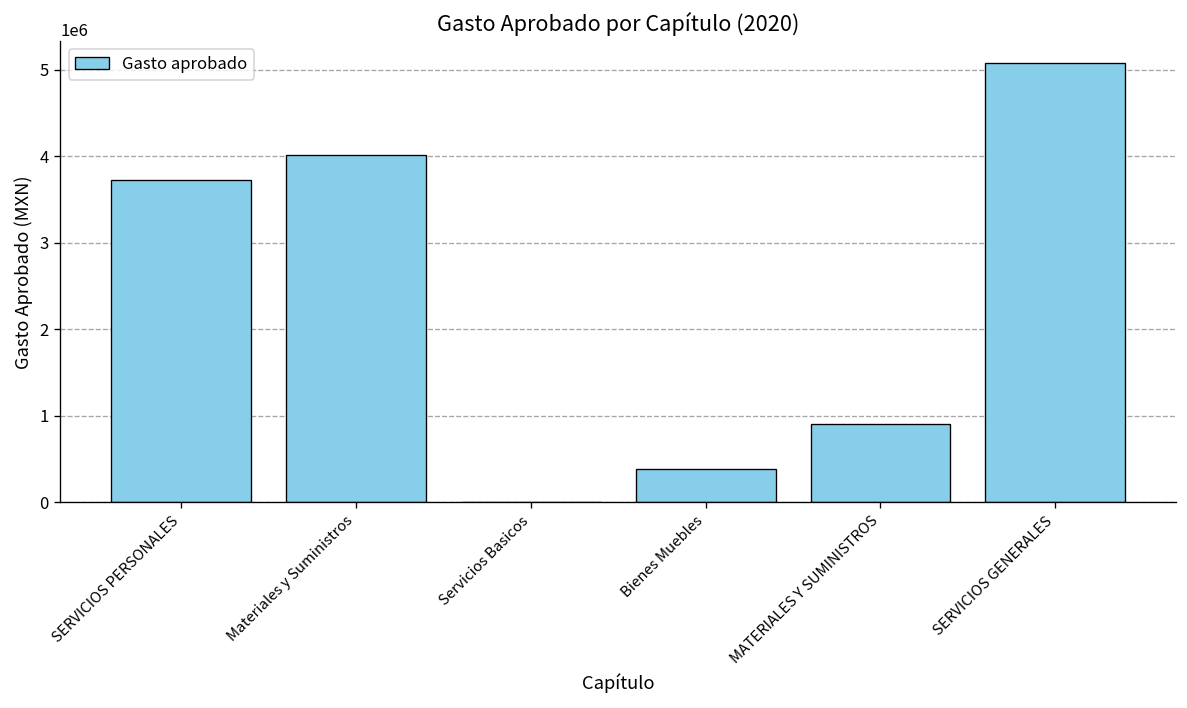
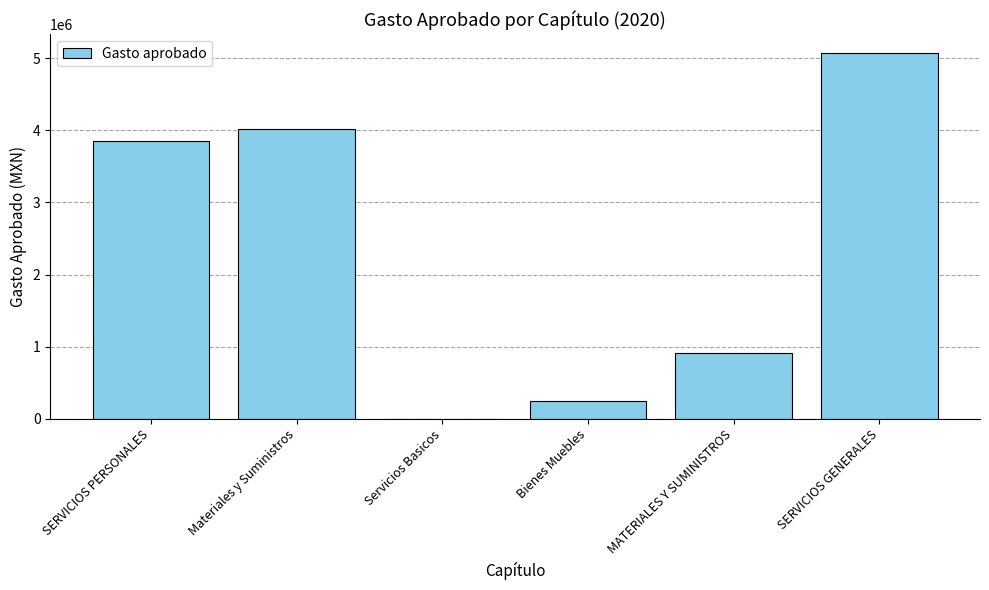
SERVICIOS PERSONALES: 3700000 -> 3900000
Bienes Muebles: 400000 -> 300000
